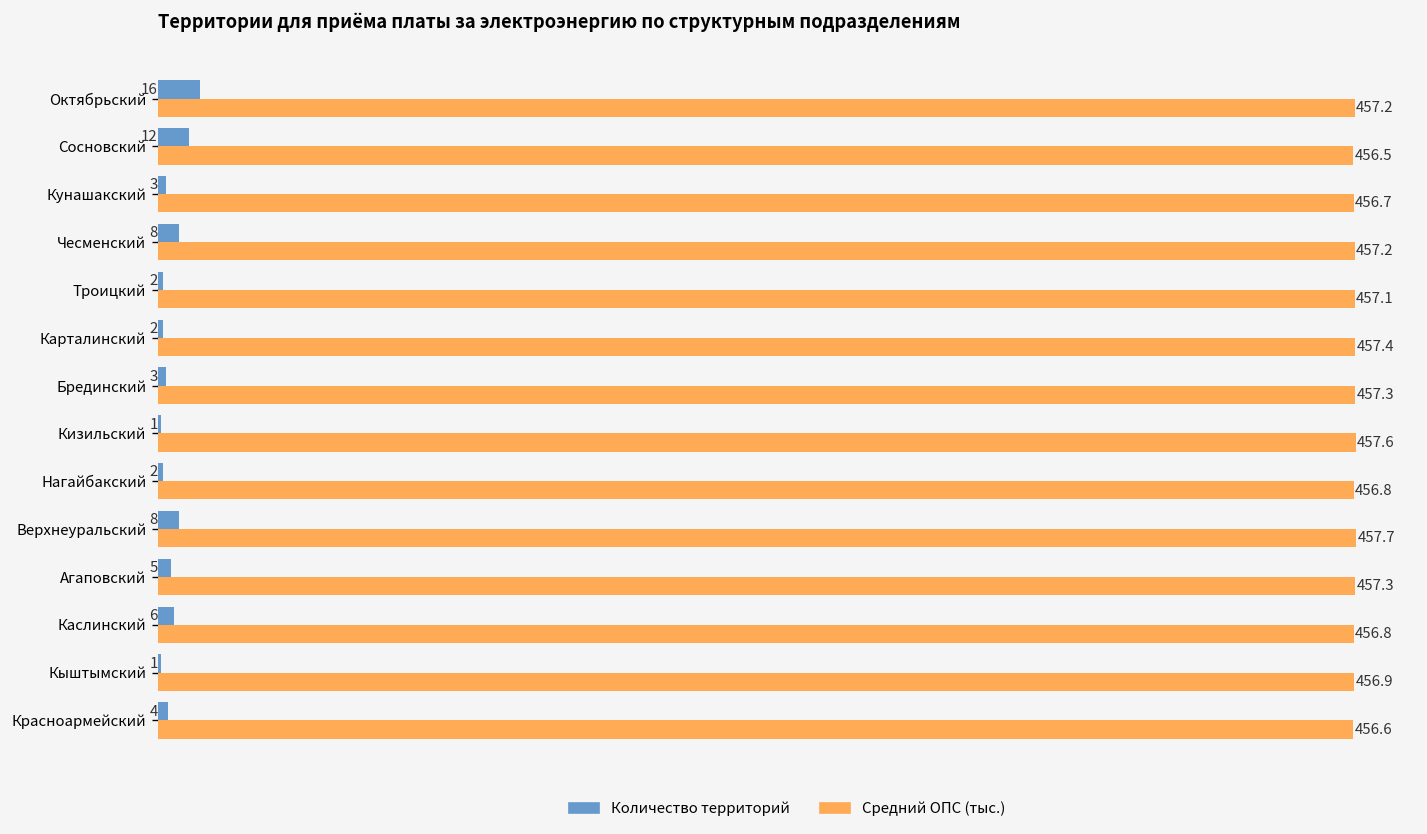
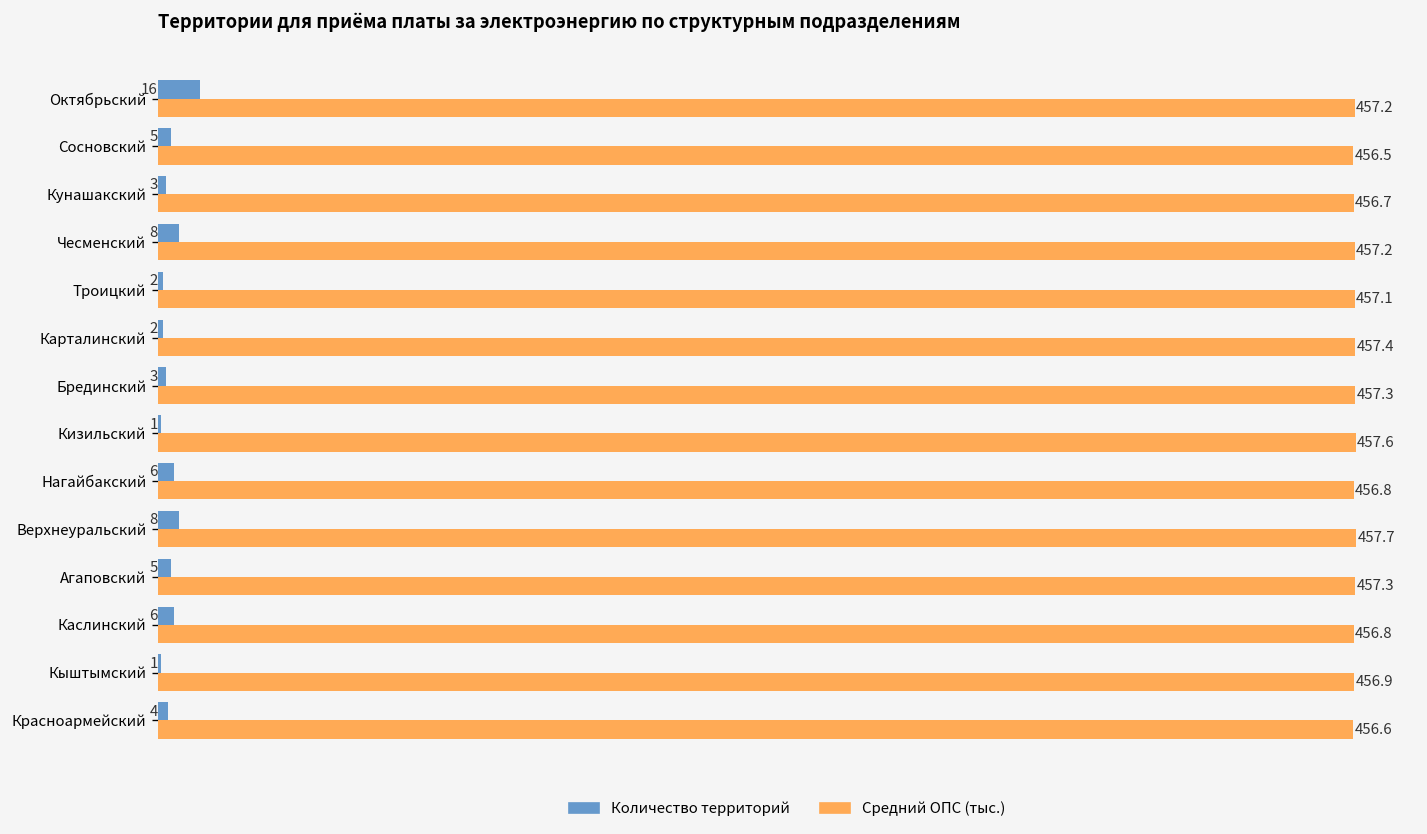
Количество территорий, Сосновский: 12 -> 5
Количество территорий, Нагайбакский: 2 -> 6
